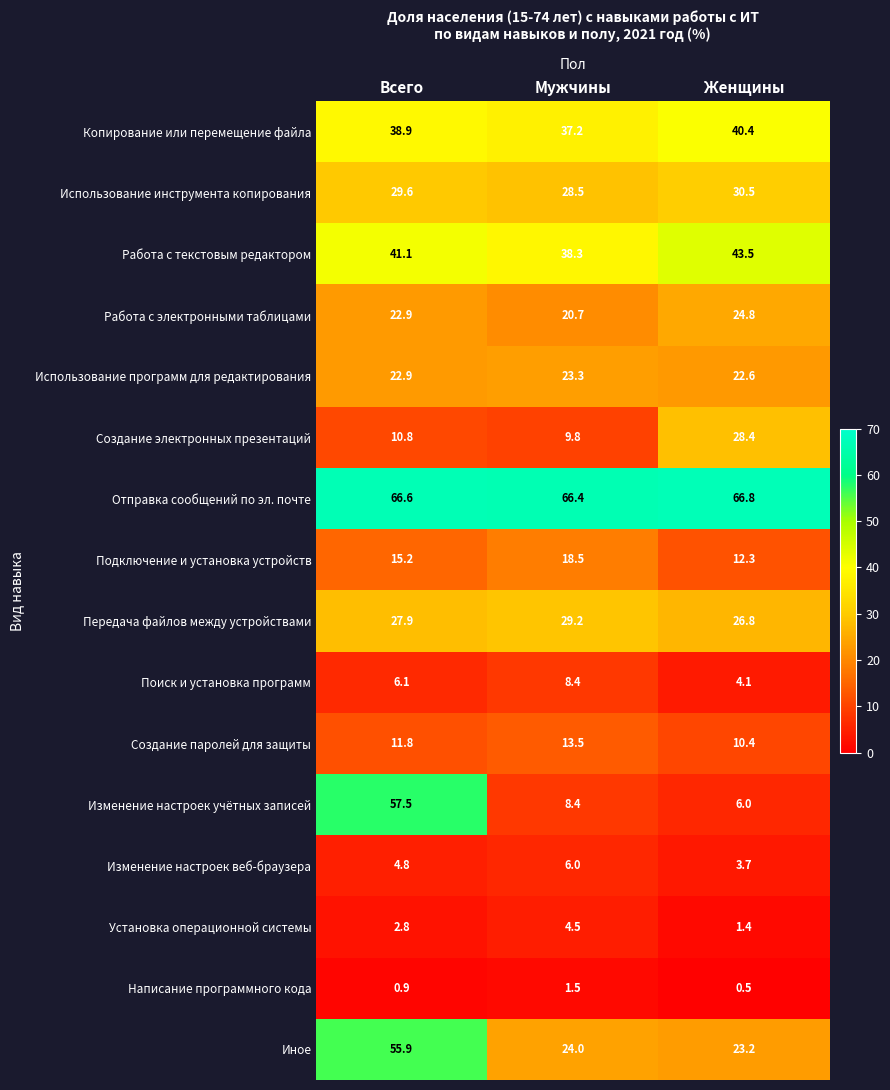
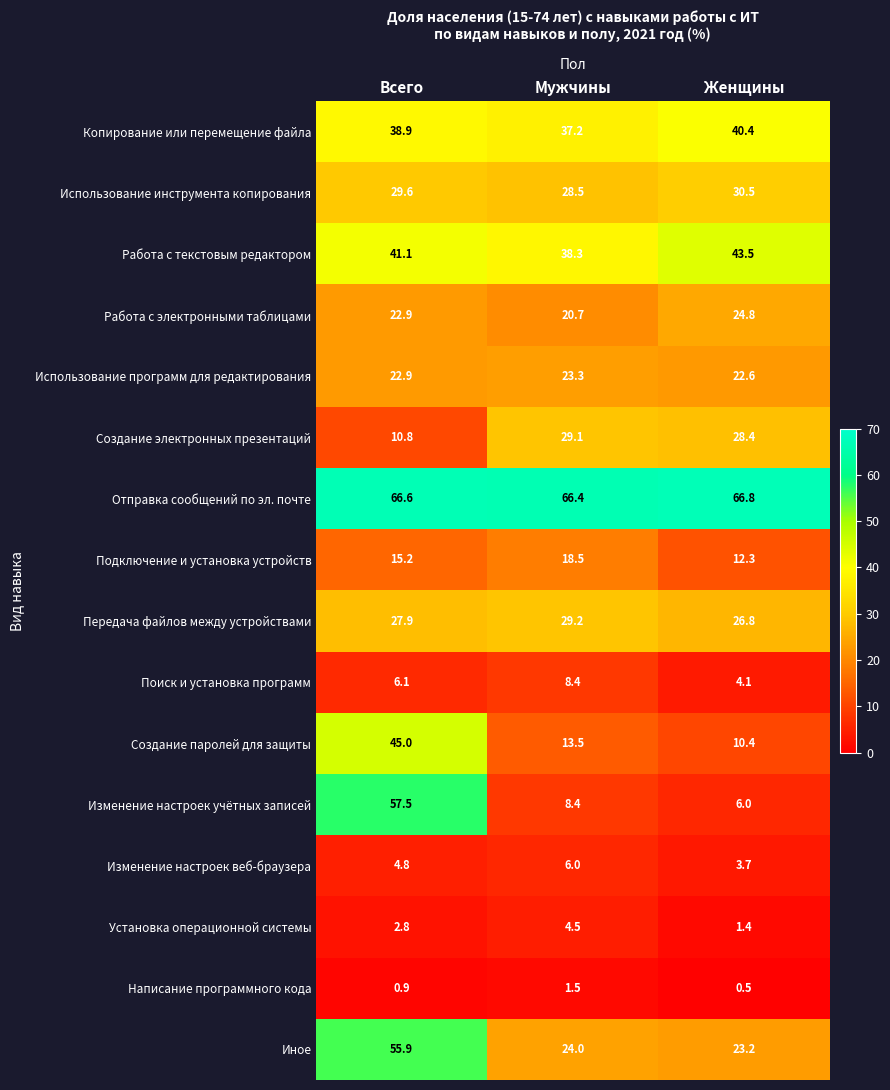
Создание электронных презентаций, Мужчины: 9.8 -> 29.1
Создание паролей для защиты, Всего: 11.8 -> 45.0
